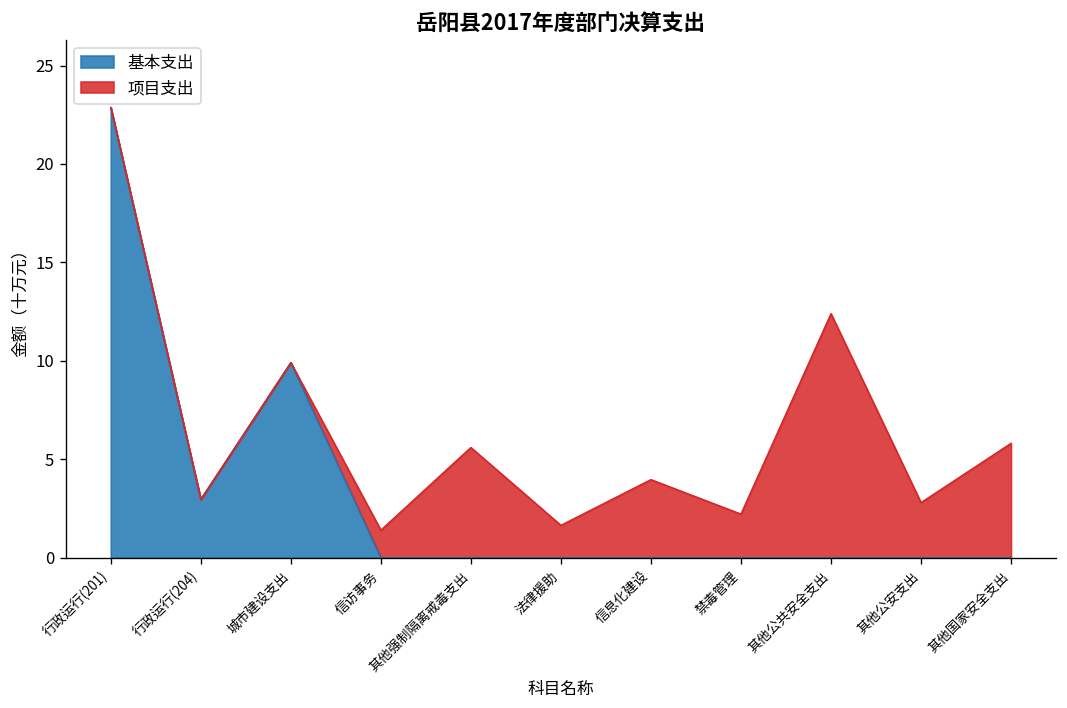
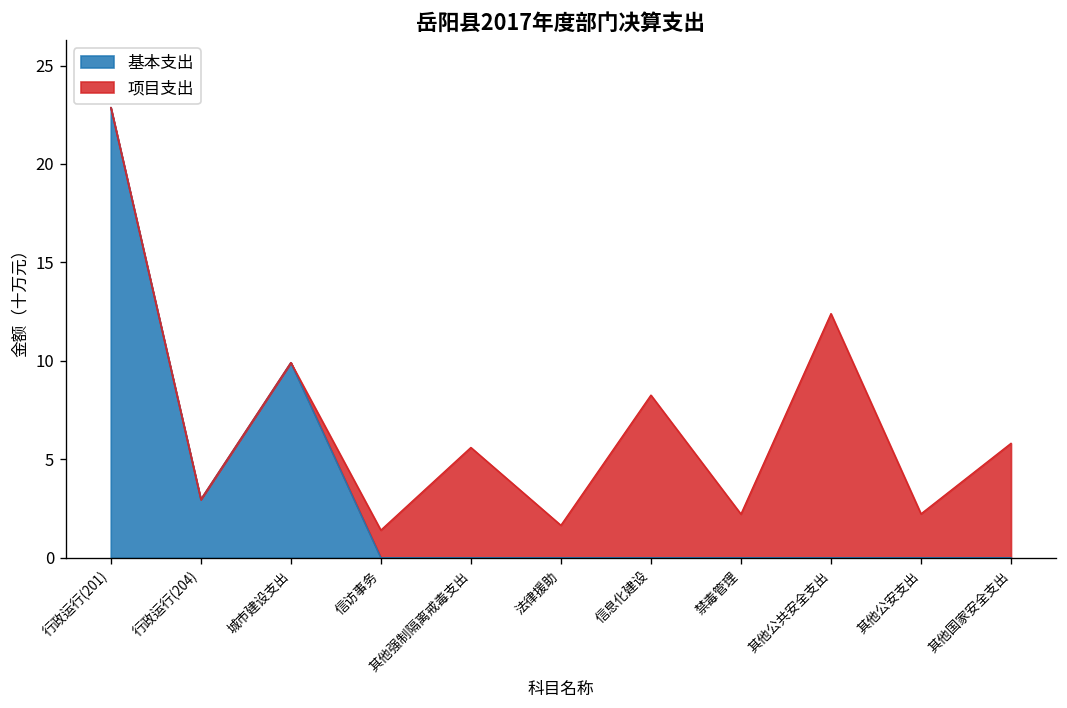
项目支出, 信息化建设: 4.0 -> 8.3
项目支出, 其他公安支出: 2.8 -> 2.2
